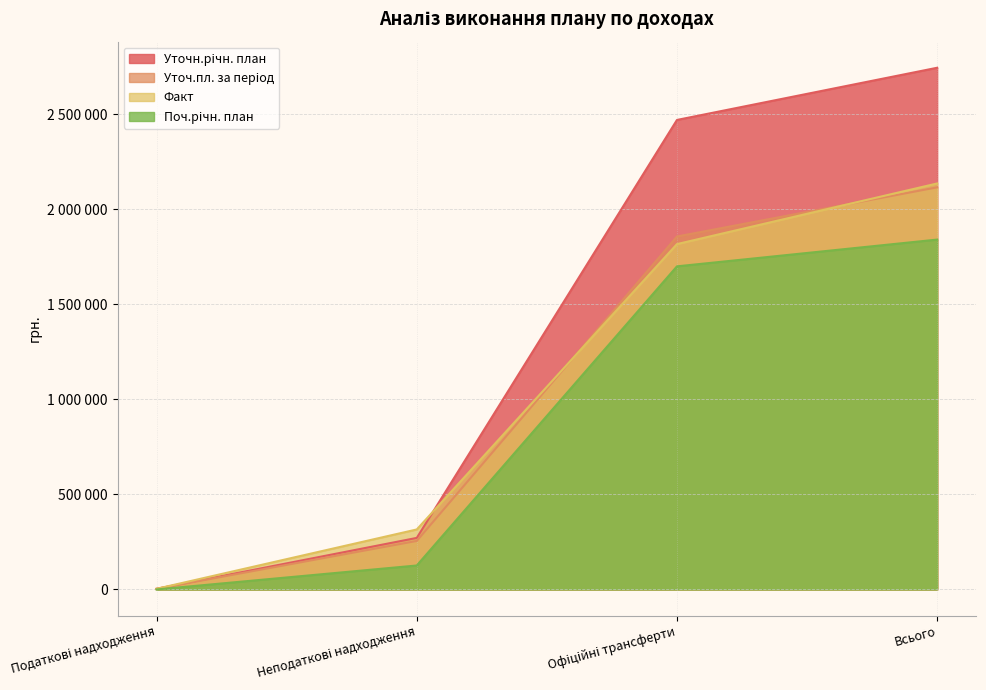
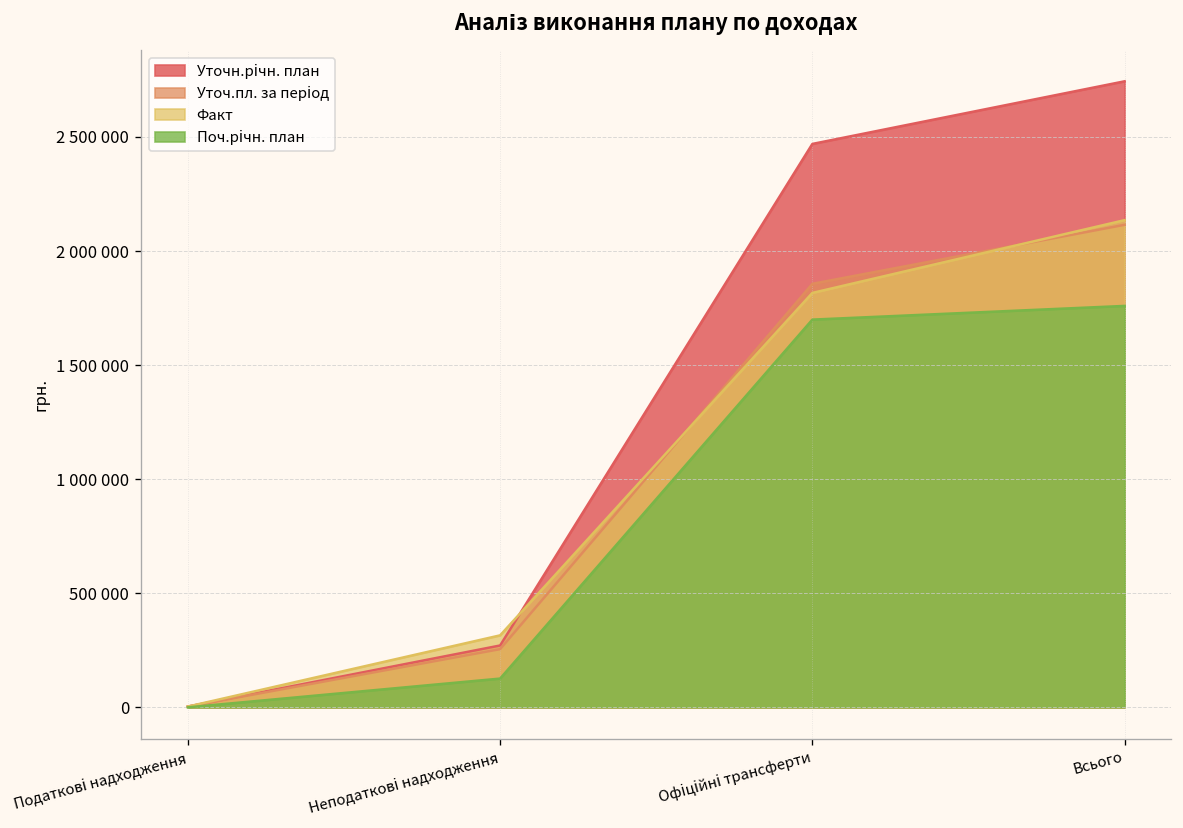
Поч.річн. план, Всього: 1840000 -> 1760000
